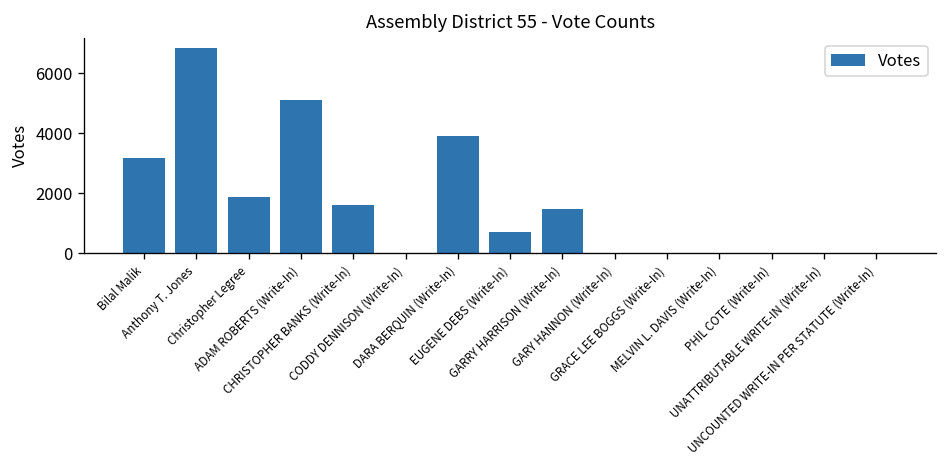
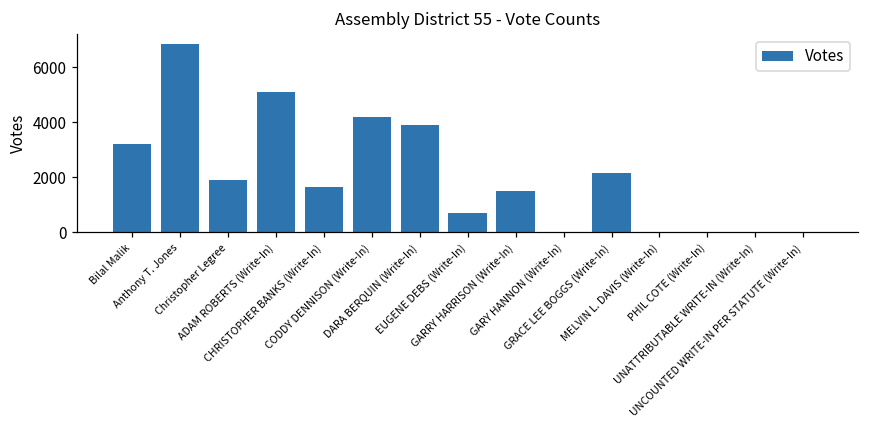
CODDY DENNISON (Write-In): 0 -> 4200
GRACE LEE BOGGS (Write-In): 0 -> 2200
